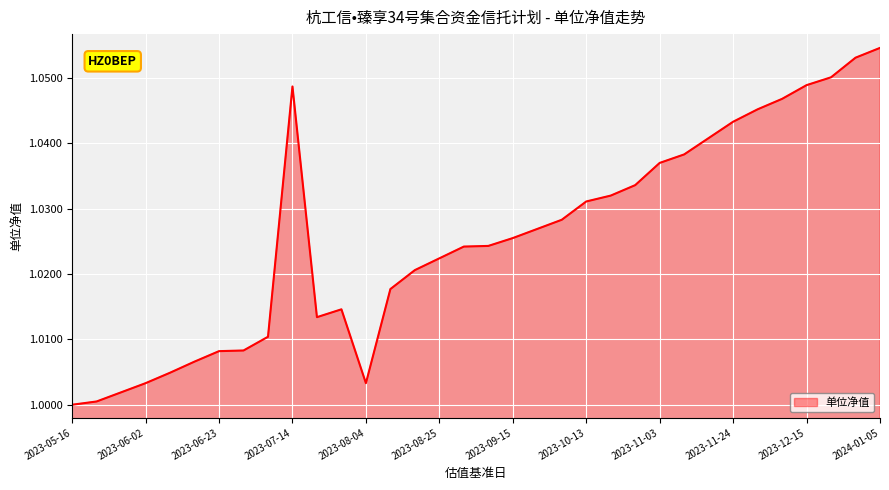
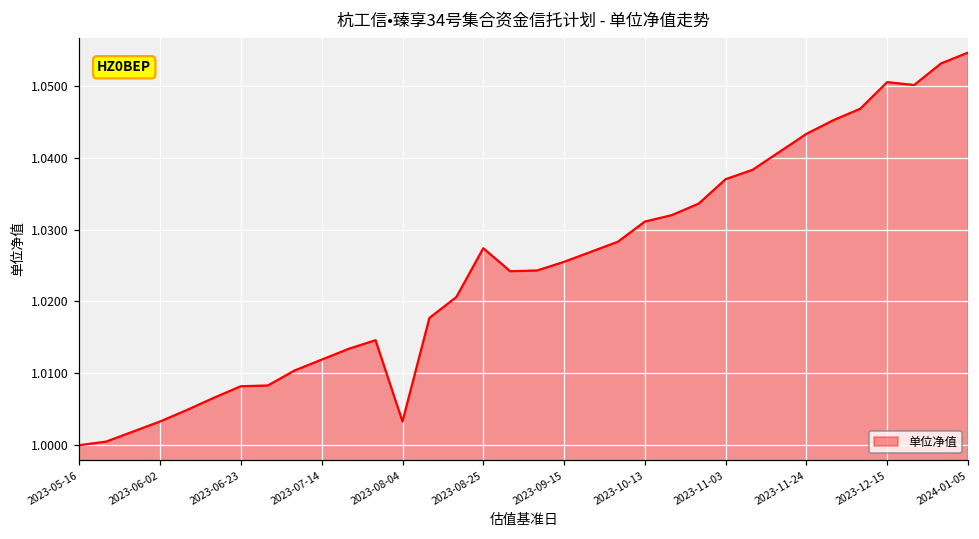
2023-07-14: 1.049 -> 1.012
2023-08-25: 1.022 -> 1.027
2023-12-15: 1.049 -> 1.051
